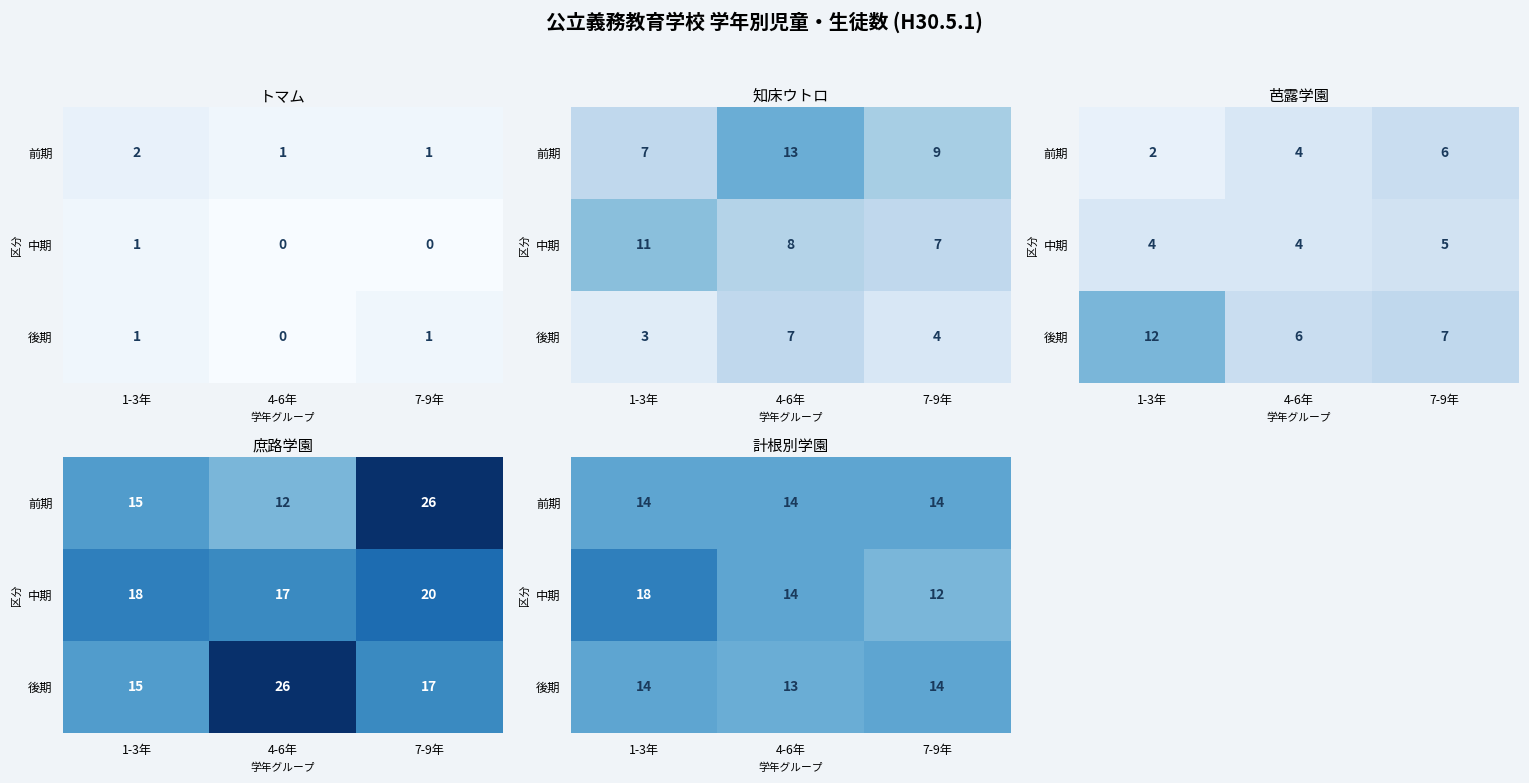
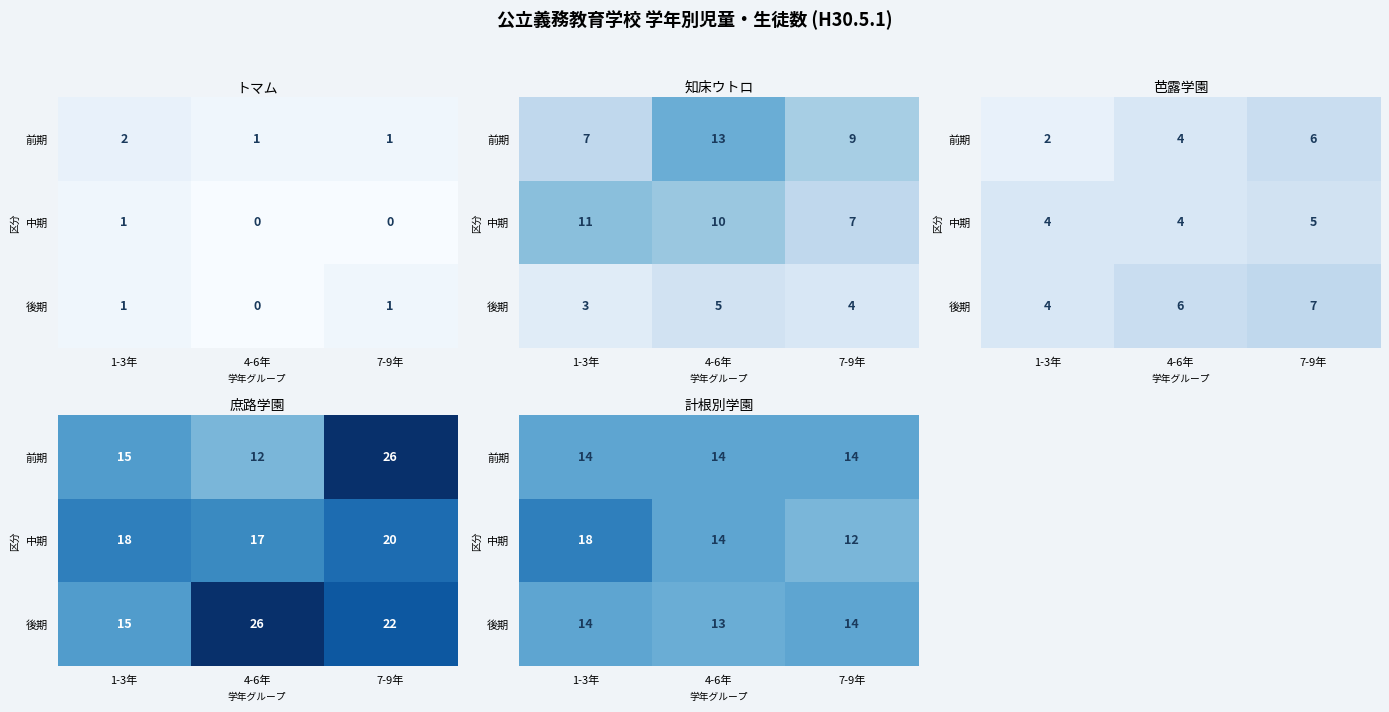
知床ウトロ, 中期, 4-6年: 8 -> 10
知床ウトロ, 後期, 4-6年: 7 -> 5
芭露学園, 後期, 1-3年: 12 -> 4
庶路学園, 後期, 7-9年: 17 -> 22
